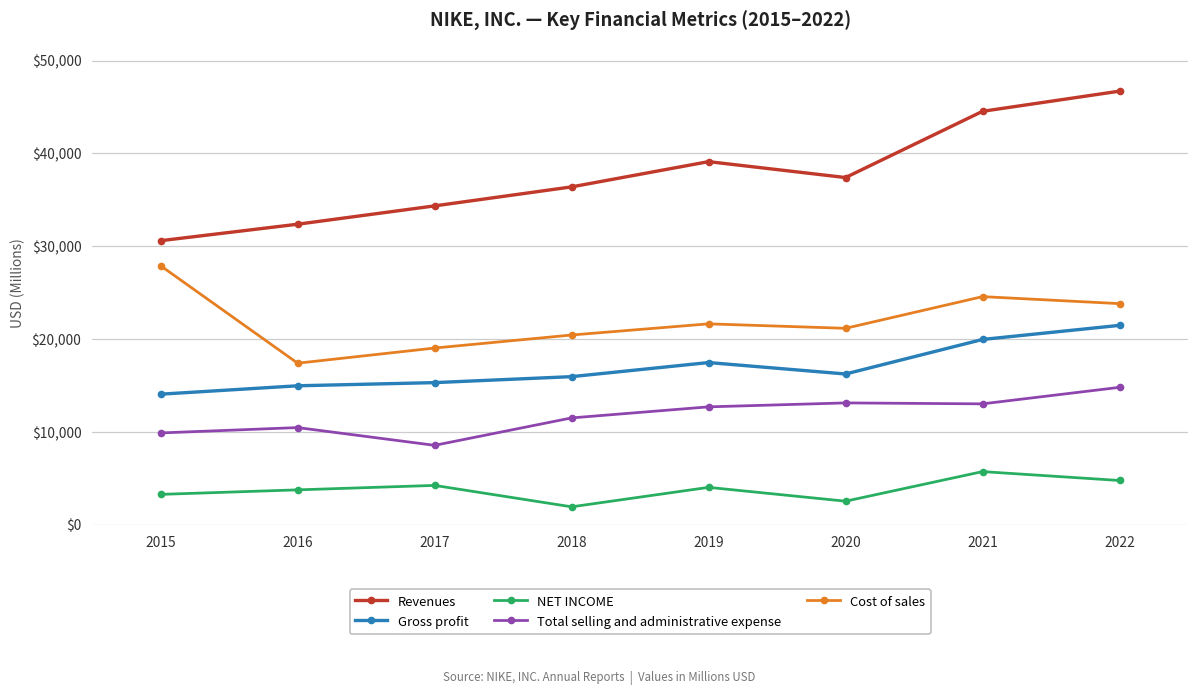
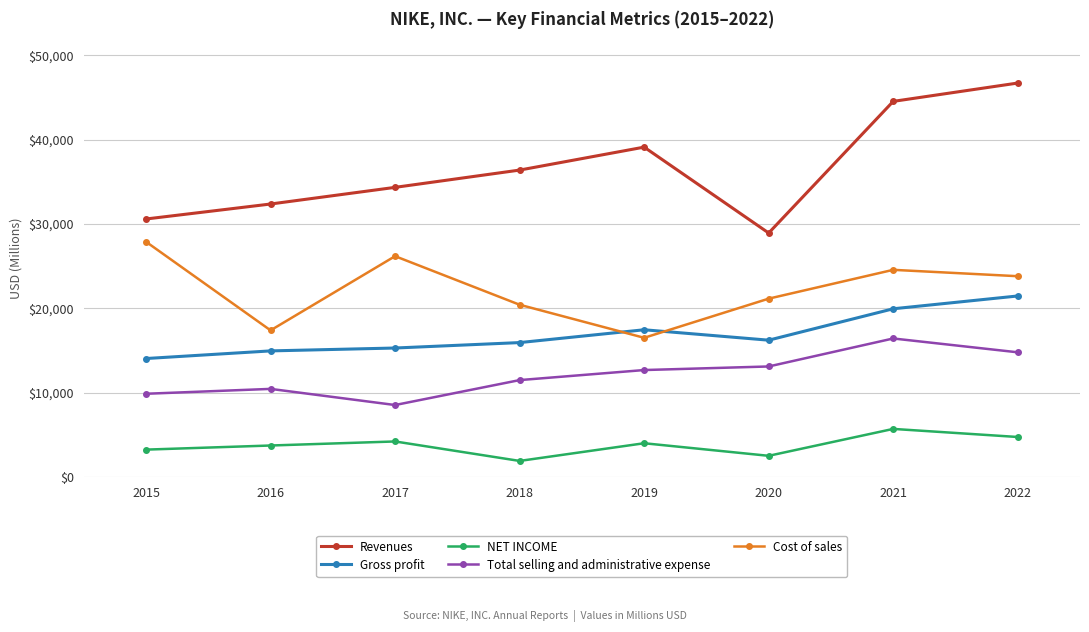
Cost of sales, 2017: $19,000 -> $26,000
Cost of sales, 2019: $22,000 -> $17,000
Revenues, 2020: $37,000 -> $29,000
Total selling and administrative expense, 2021: $13,000 -> $16,000
